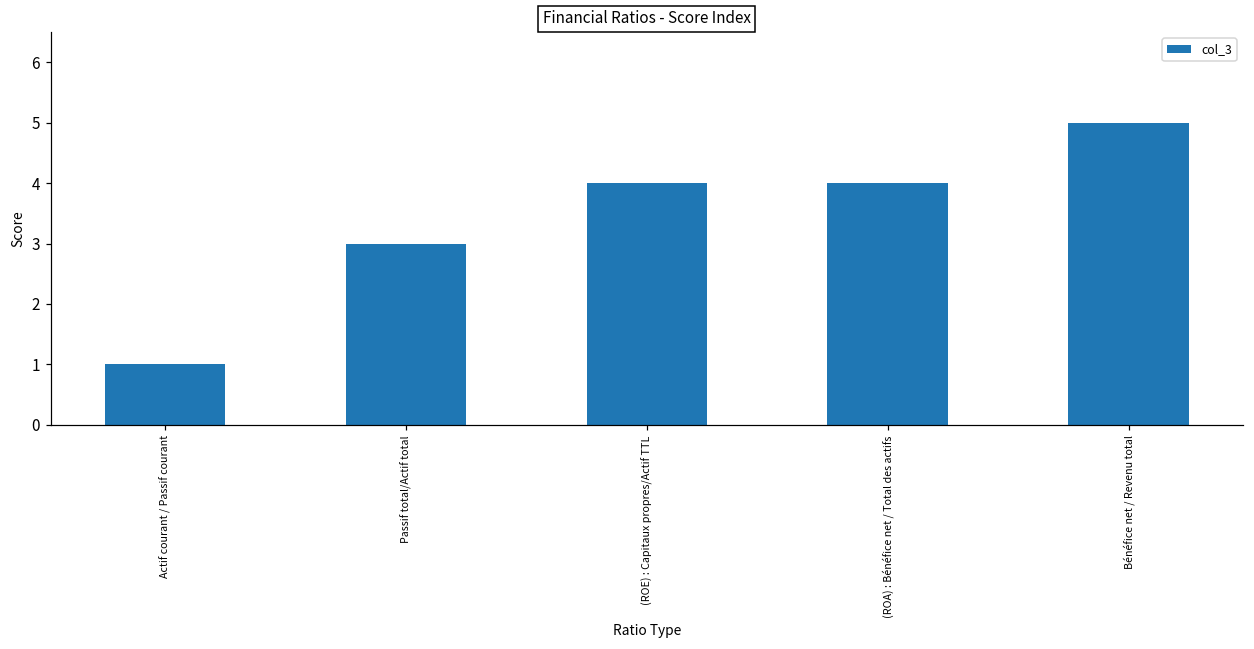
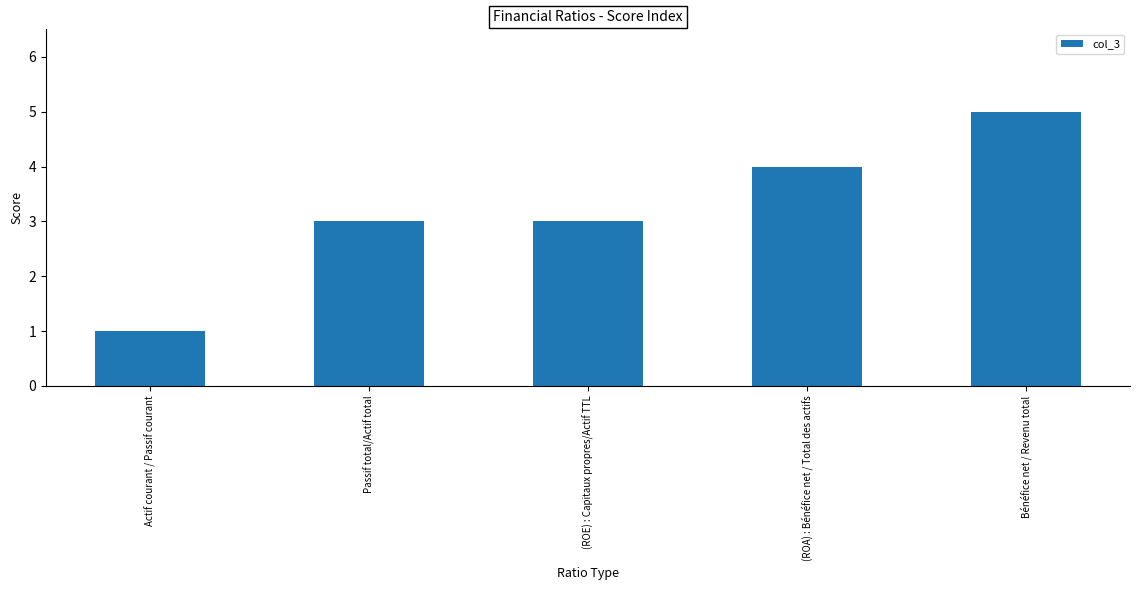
(ROE) : Capitaux propres/Actif TTL: 4 -> 3
